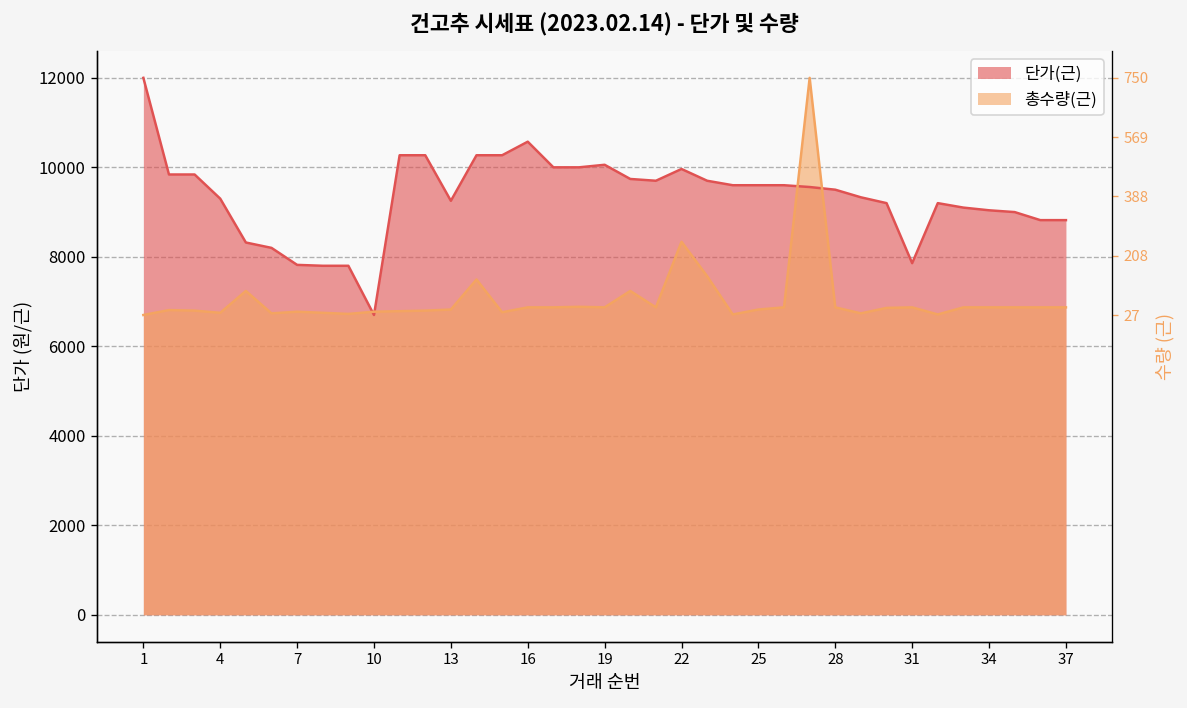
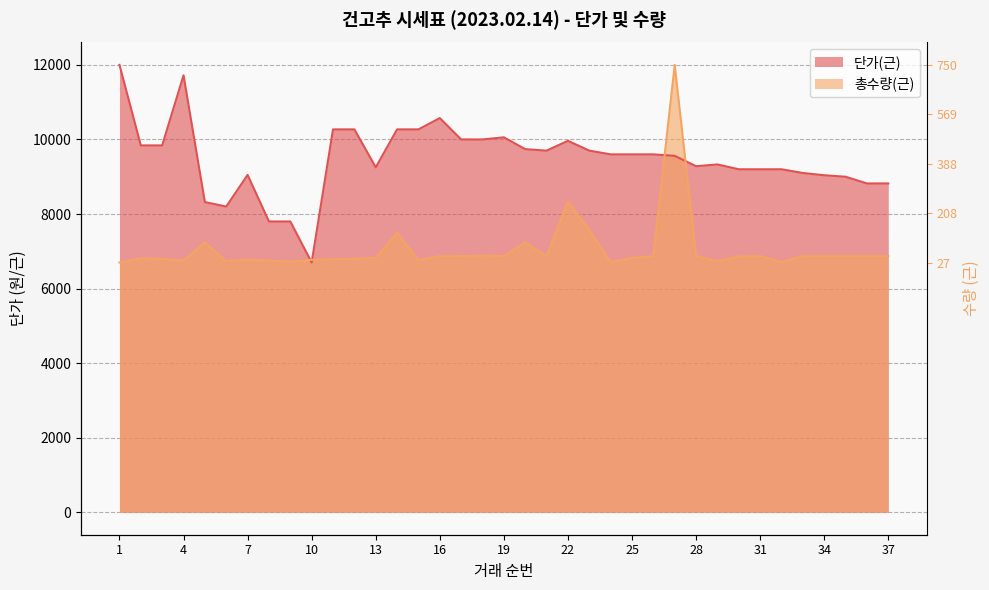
단가(근), 4: 9300 -> 11700
단가(근), 7: 7800 -> 9000
단가(근), 28: 9500 -> 9300
단가(근), 31: 7900 -> 9200
